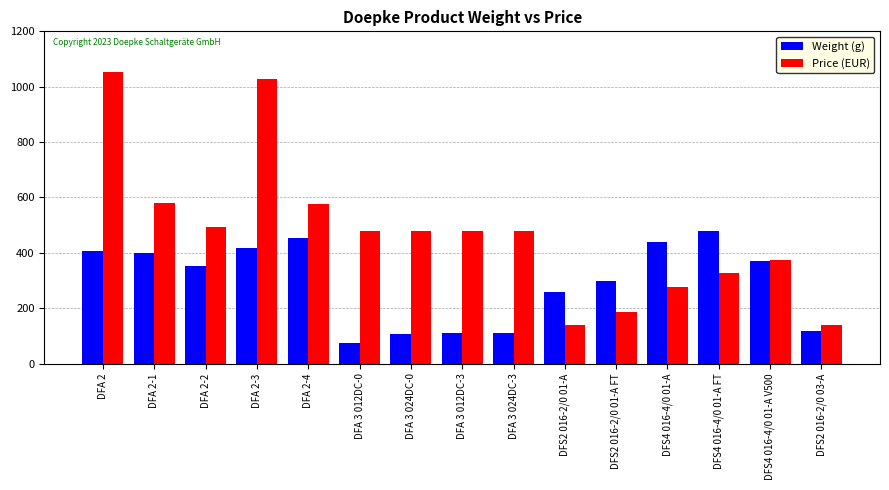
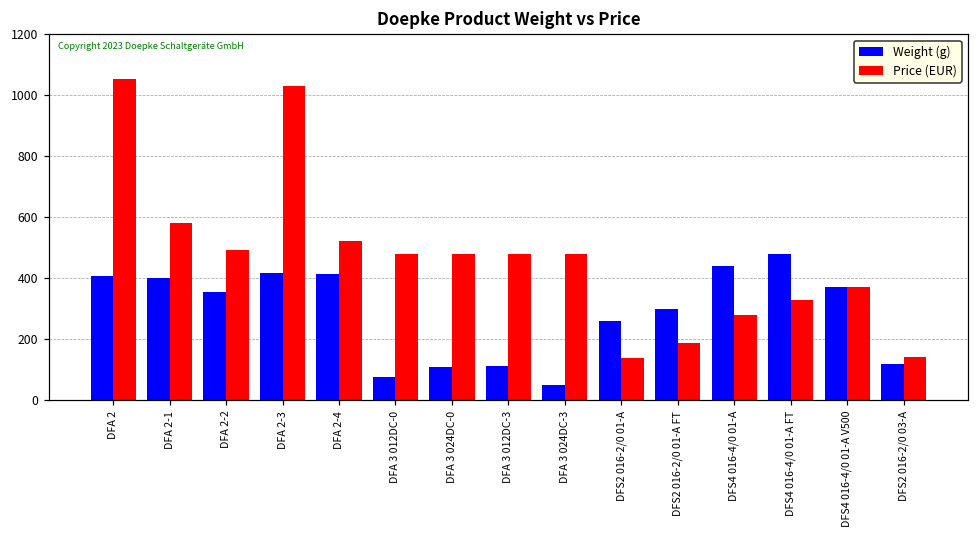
Weight (g), DFA 2-4: 450 -> 410
Price (EUR), DFA 2-4: 580 -> 520
Weight (g), DFA 3 024DC-3: 110 -> 50
